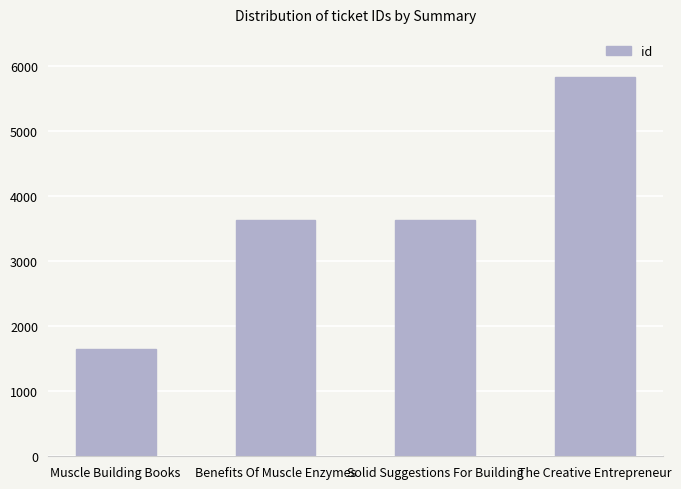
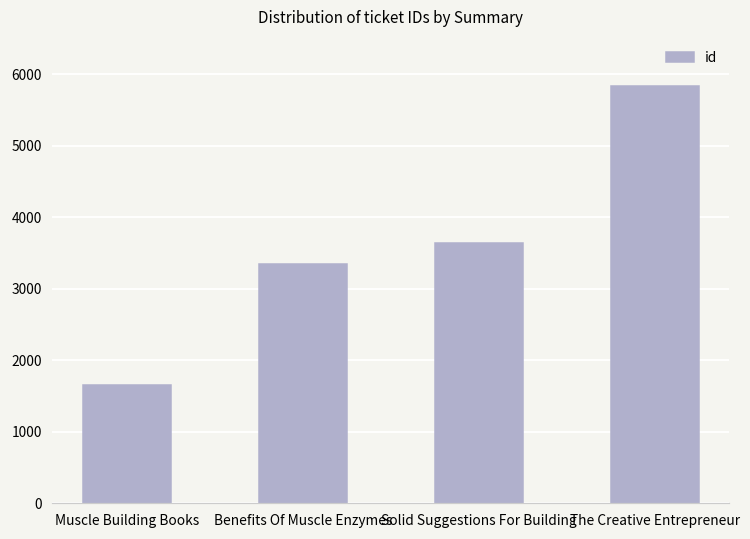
Benefits Of Muscle Enzymes: 3600 -> 3300
